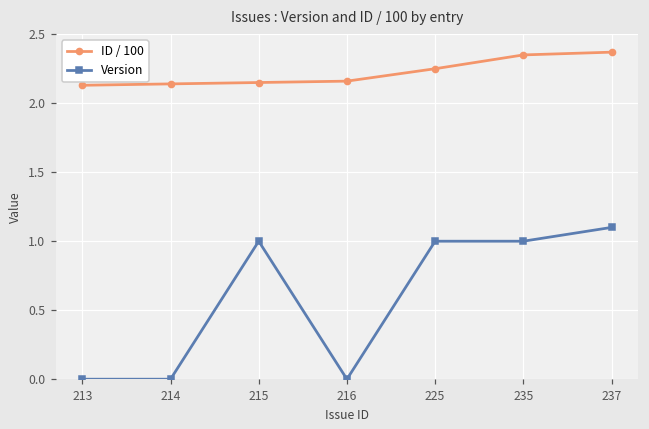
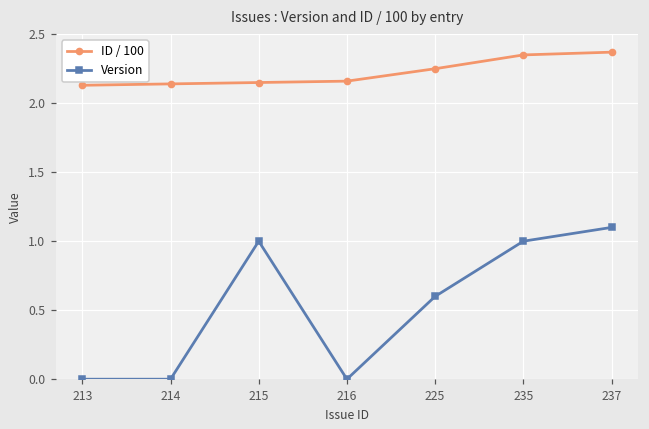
Version, 225: 1.0 -> 0.6
